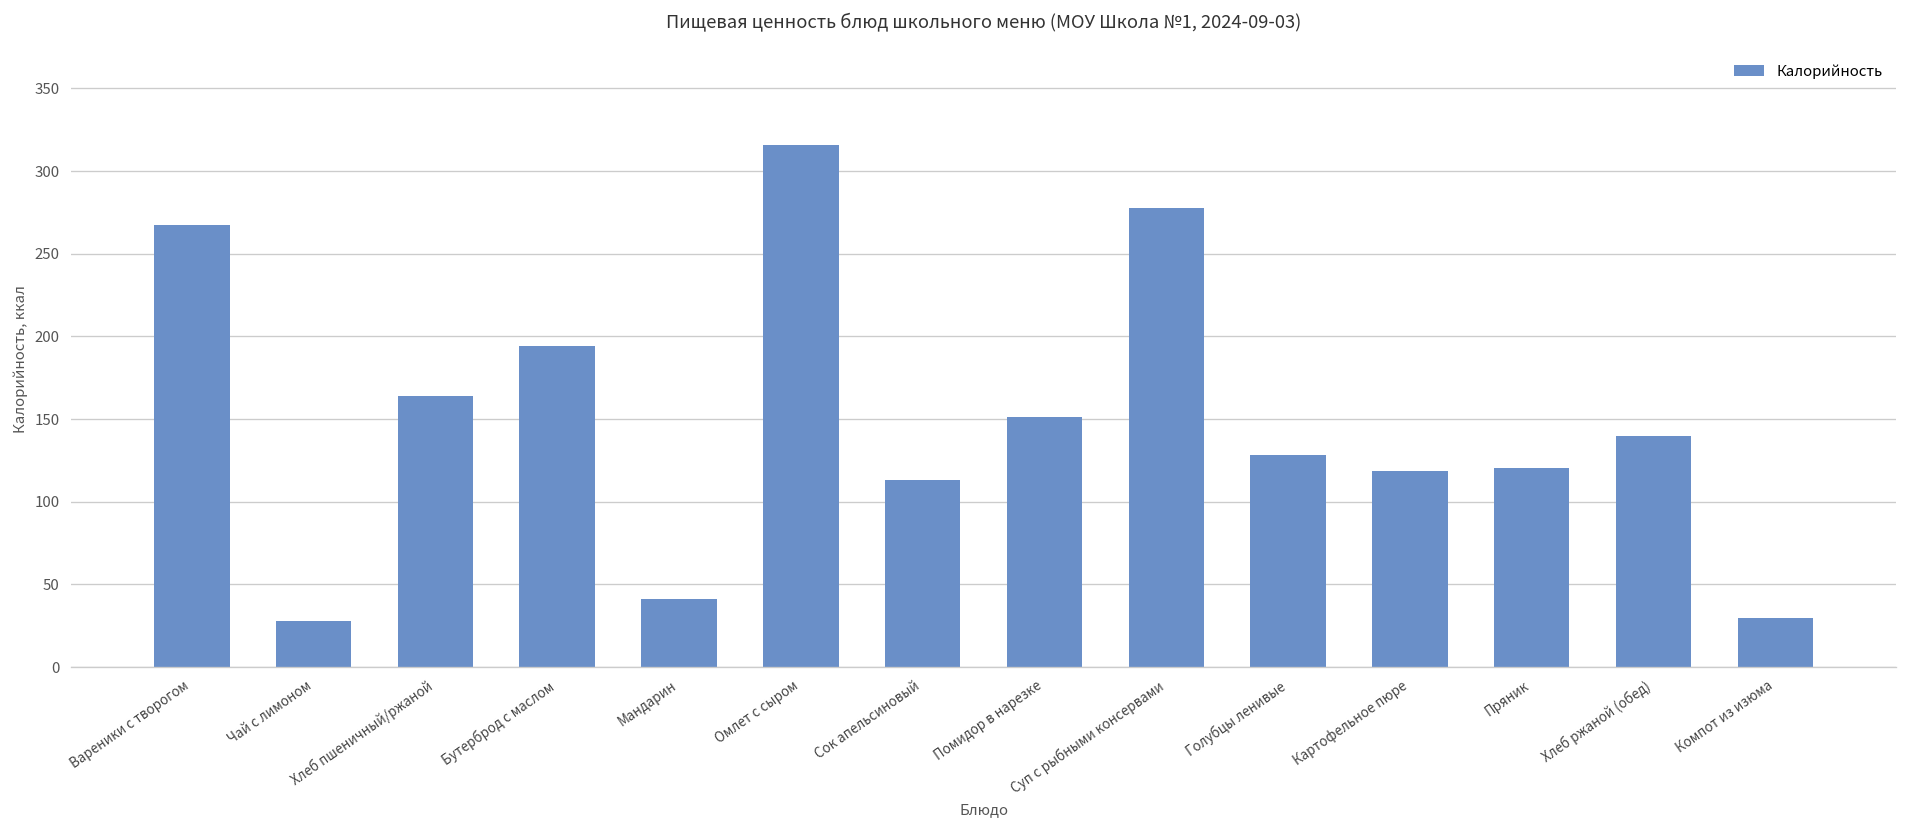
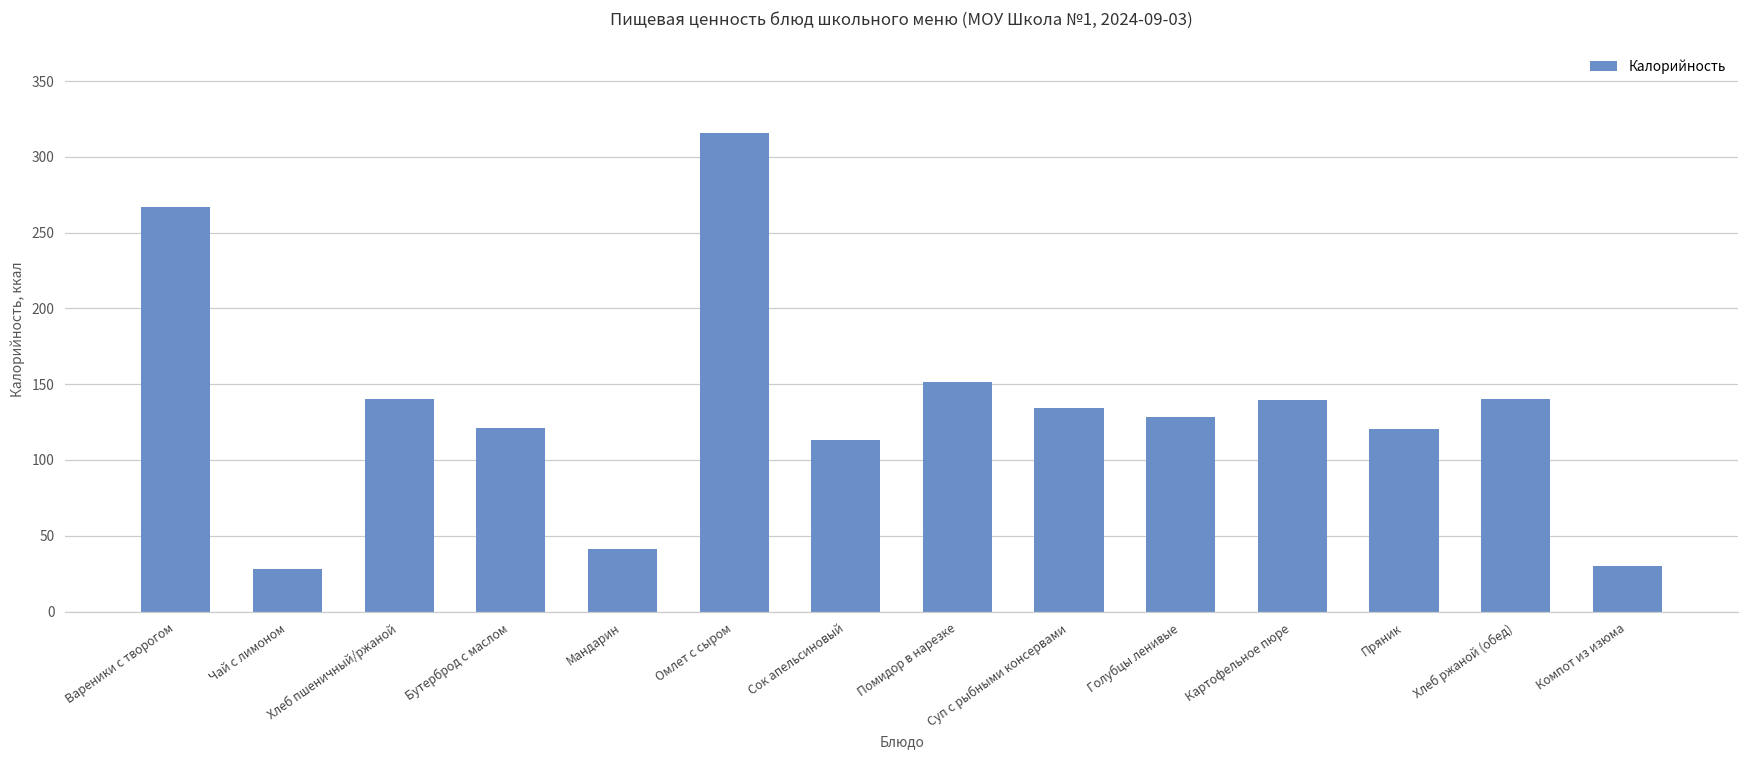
Хлеб пшеничный/ржаной: 164 -> 140
Бутерброд с маслом: 194 -> 121
Суп с рыбными консервами: 278 -> 135
Картофельное пюре: 119 -> 139
